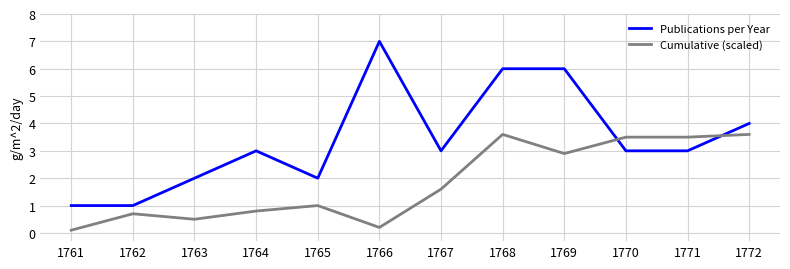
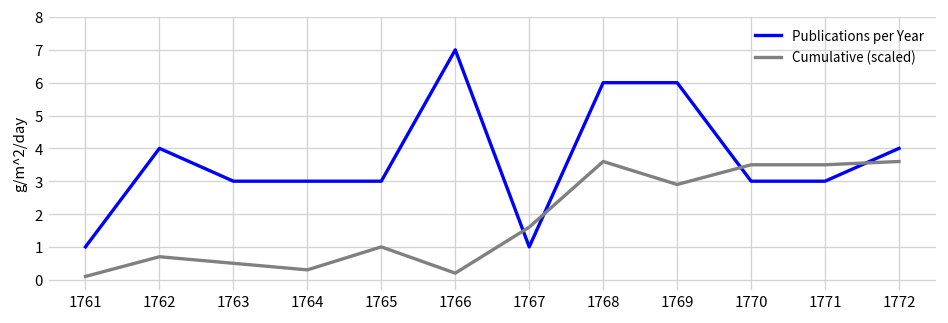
Publications per Year, 1762: 1 -> 4
Publications per Year, 1763: 2 -> 3
Cumulative (scaled), 1764: 0.8 -> 0.3
Publications per Year, 1765: 2 -> 3
Publications per Year, 1767: 3 -> 1
